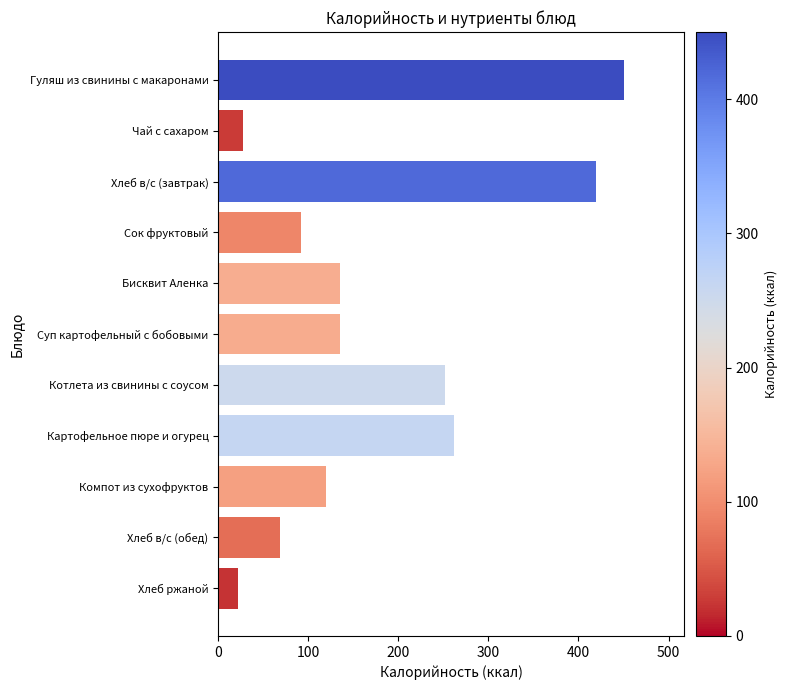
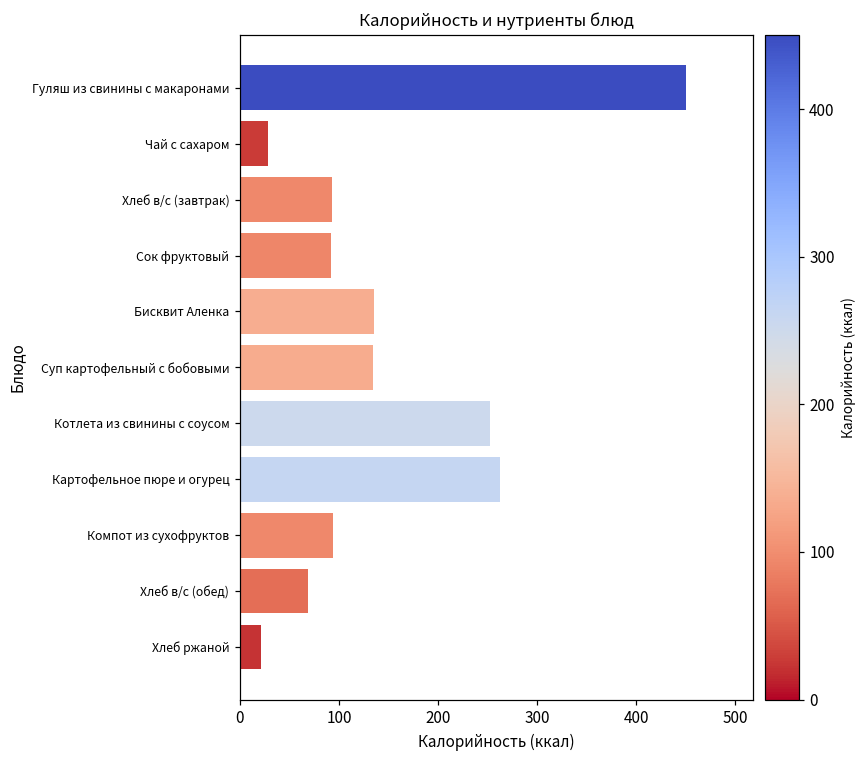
Хлеб в/с (завтрак): 420 -> 90
Компот из сухофруктов: 120 -> 90
